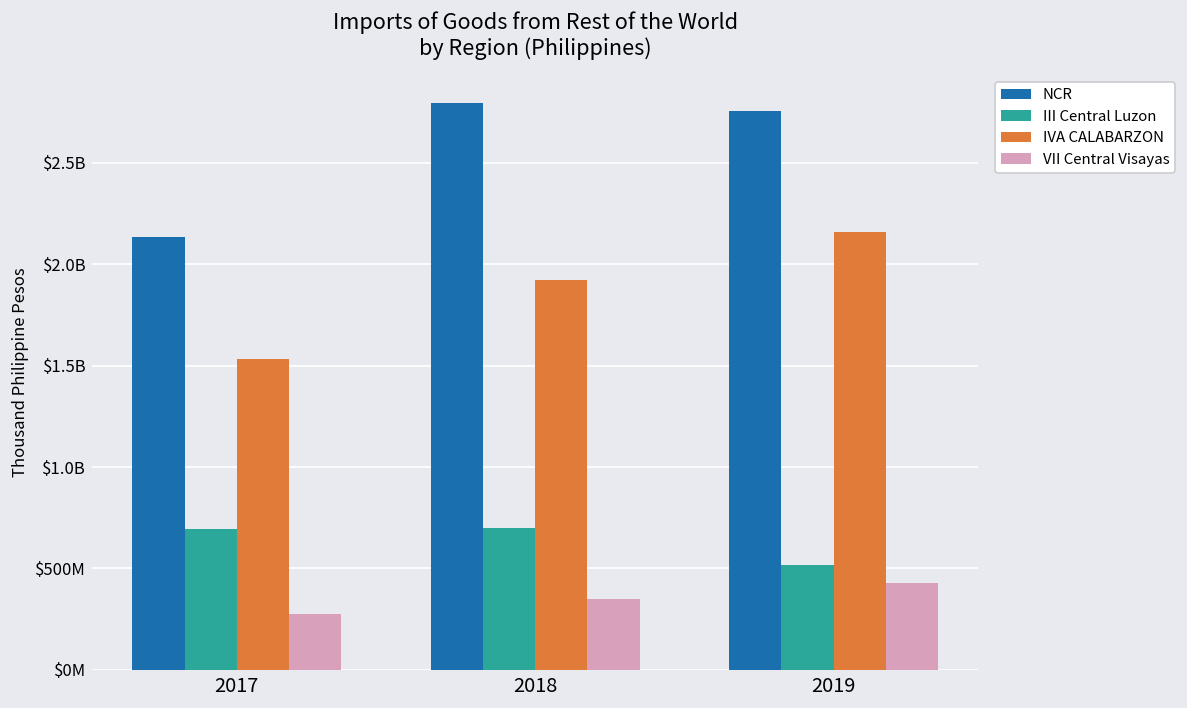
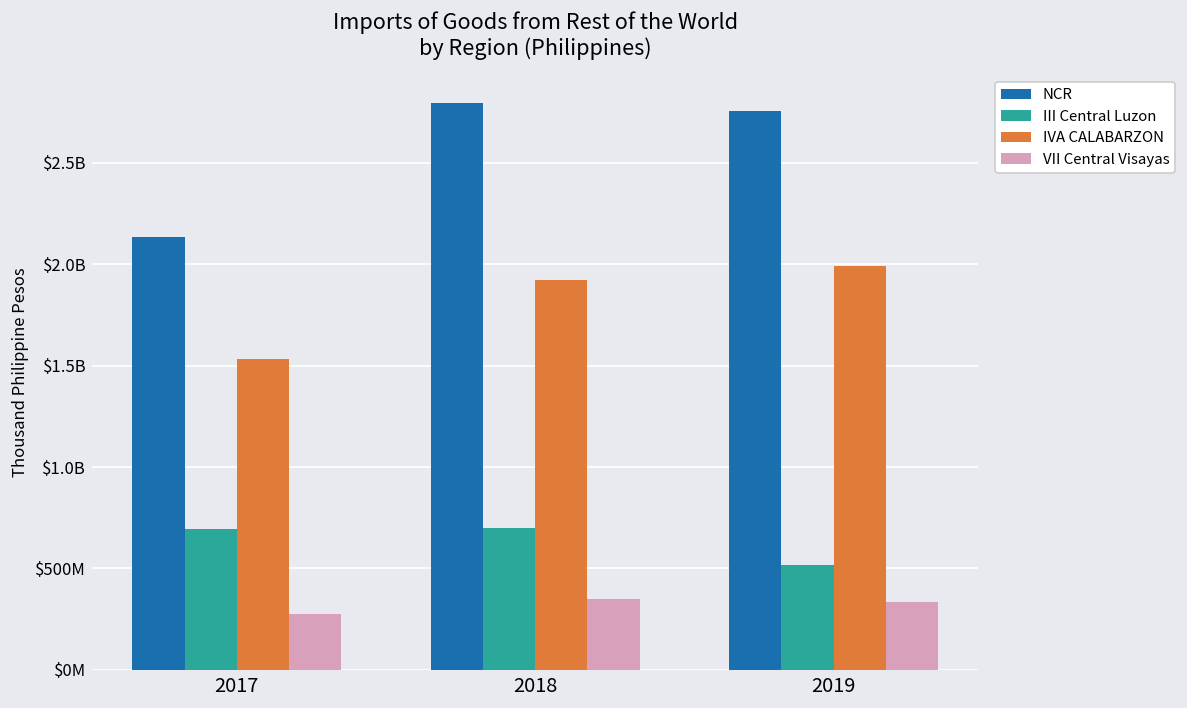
IVA CALABARZON, 2019: $2160000000 -> $1990000000
VII Central Visayas, 2019: $430000000 -> $330000000
